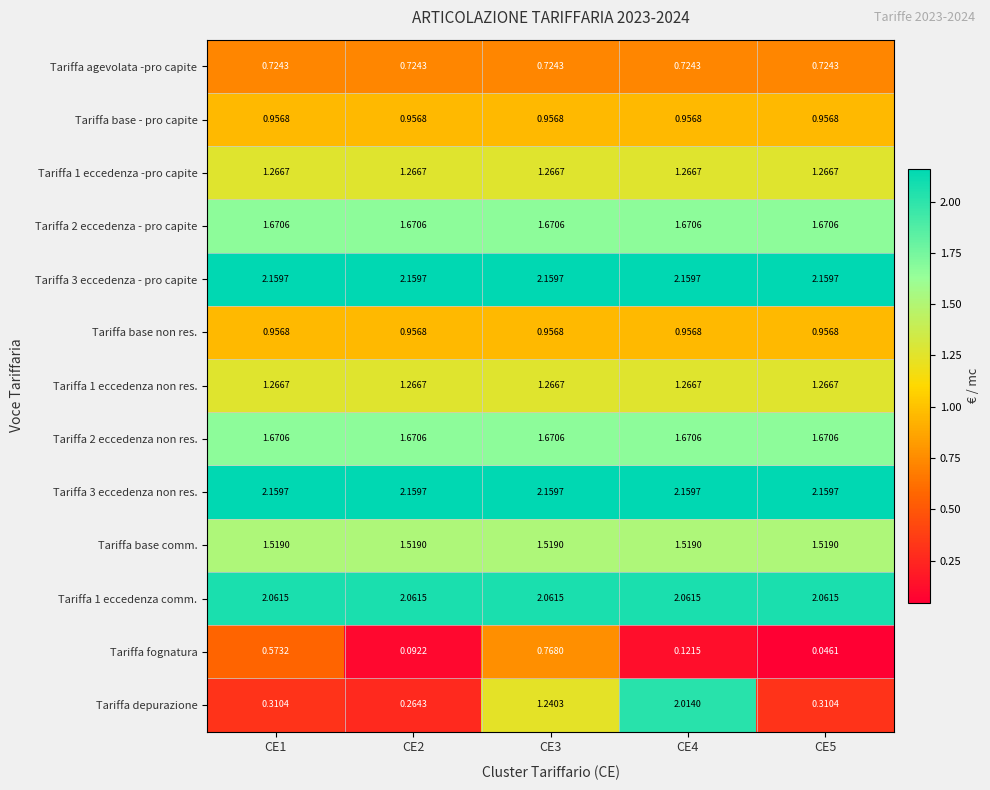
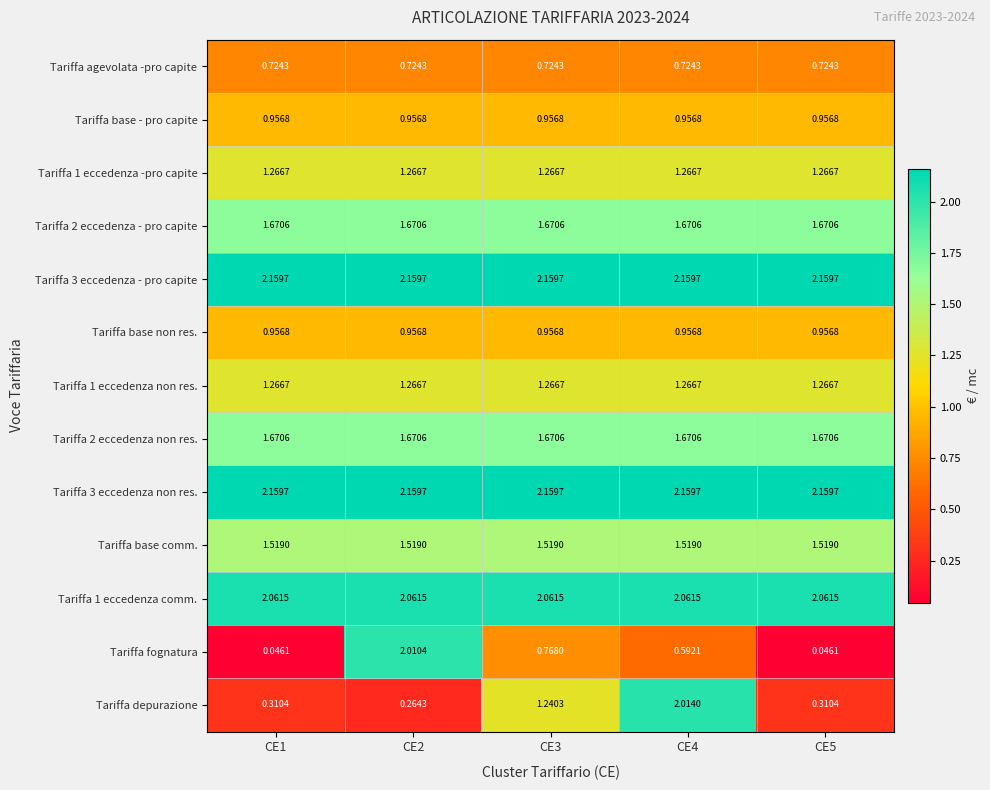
Tariffa fognatura, CE1: 0.5732 -> 0.0461
Tariffa fognatura, CE2: 0.0922 -> 2.0104
Tariffa fognatura, CE4: 0.1215 -> 0.5921
